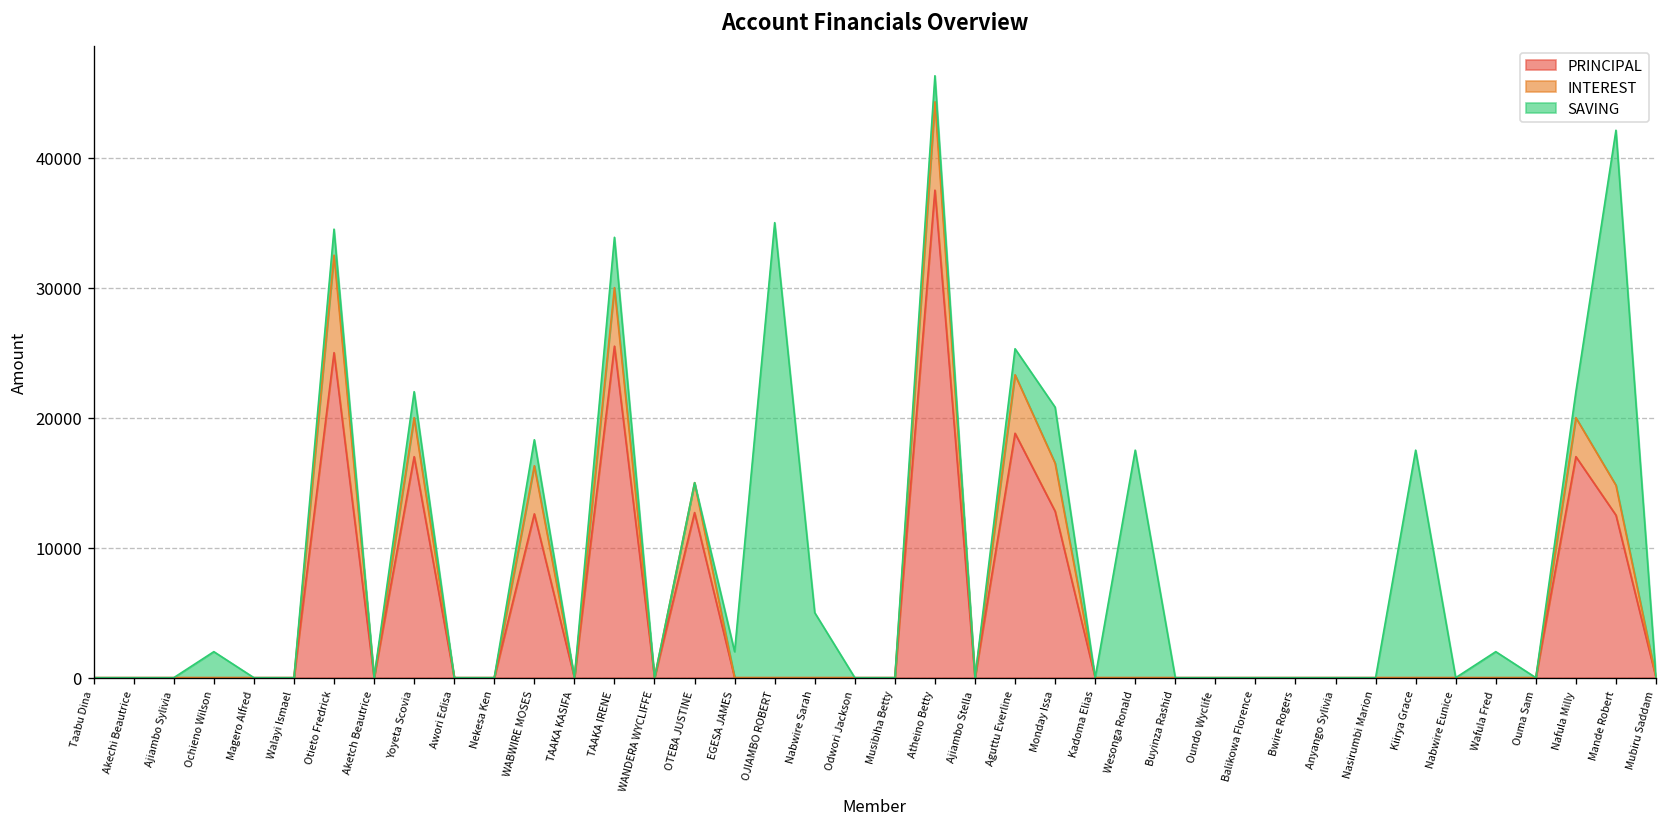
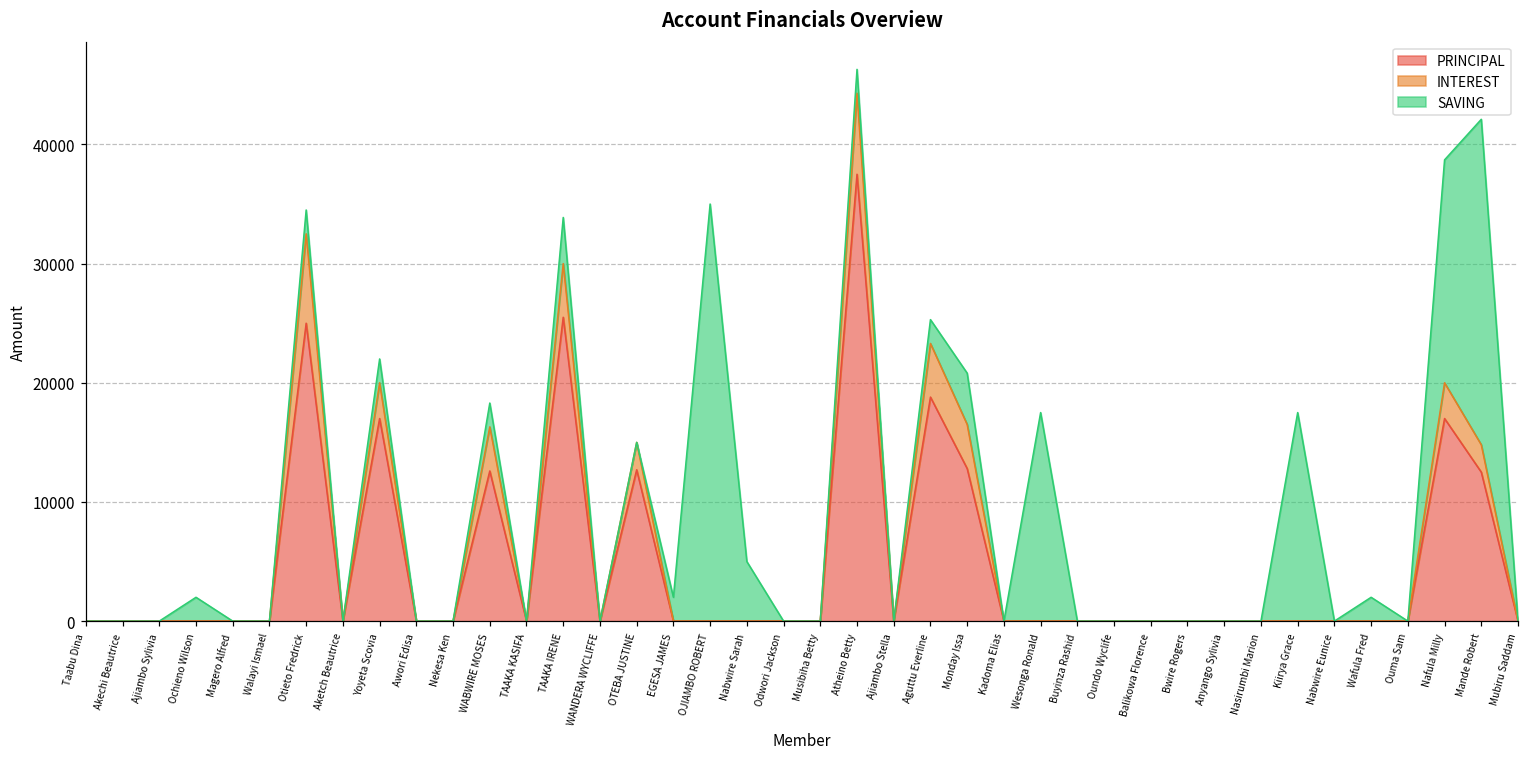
SAVING, Nafula Milly: 2000 -> 18700
